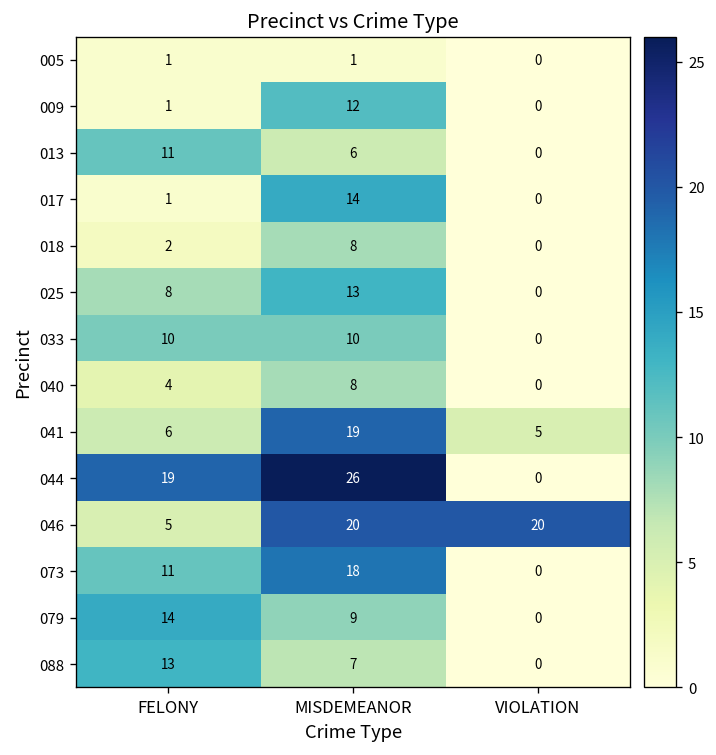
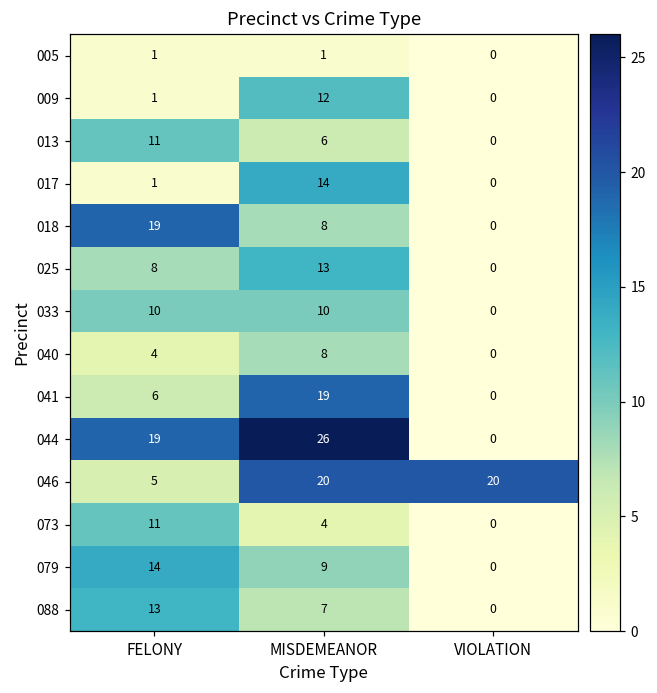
018, FELONY: 2 -> 19
041, VIOLATION: 5 -> 0
073, MISDEMEANOR: 18 -> 4
